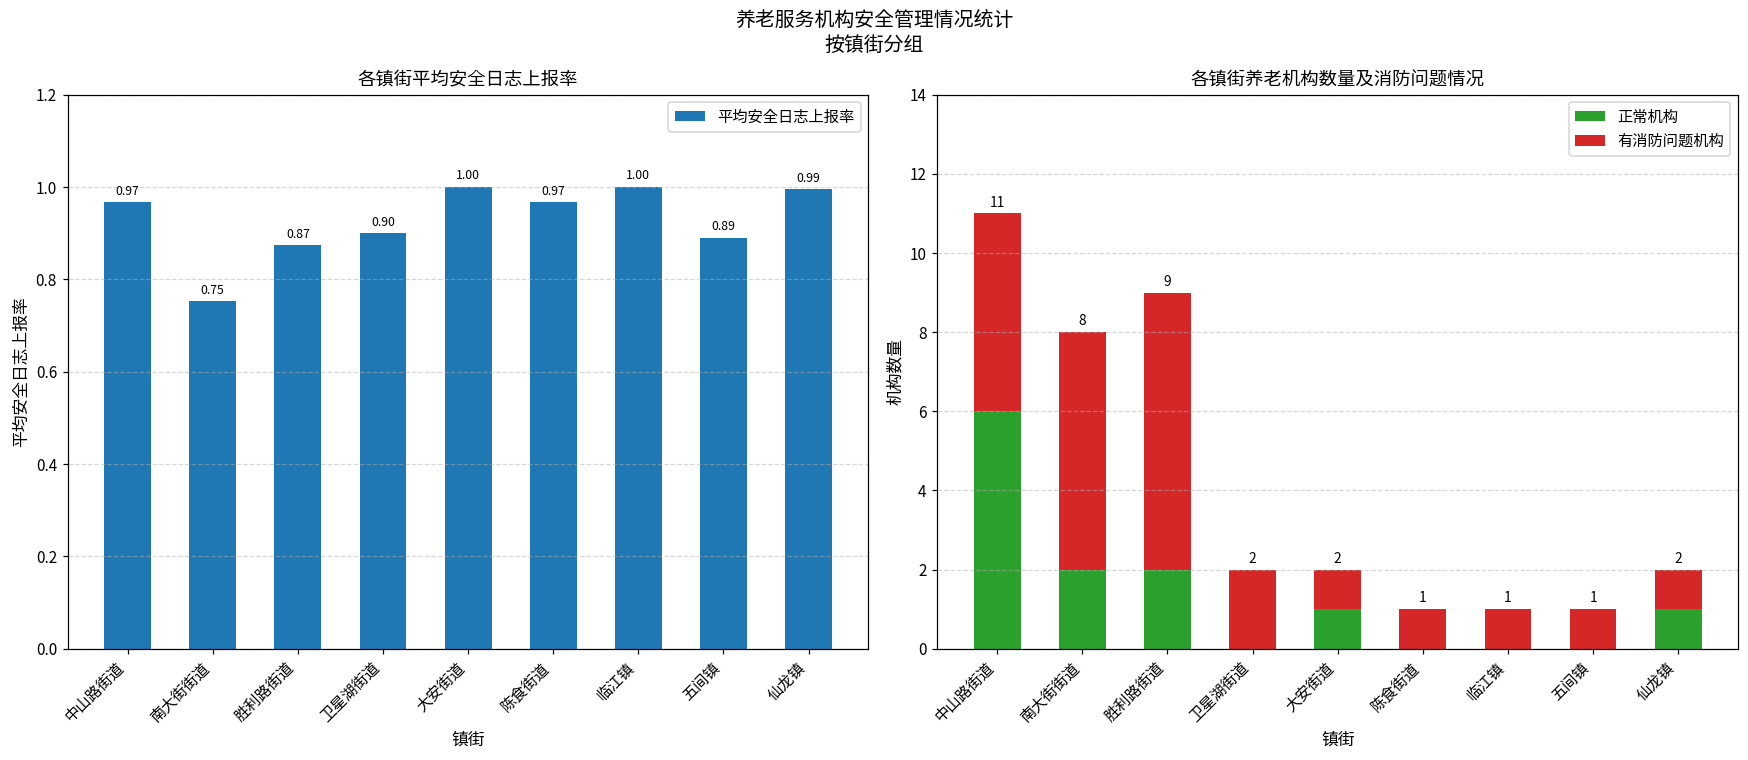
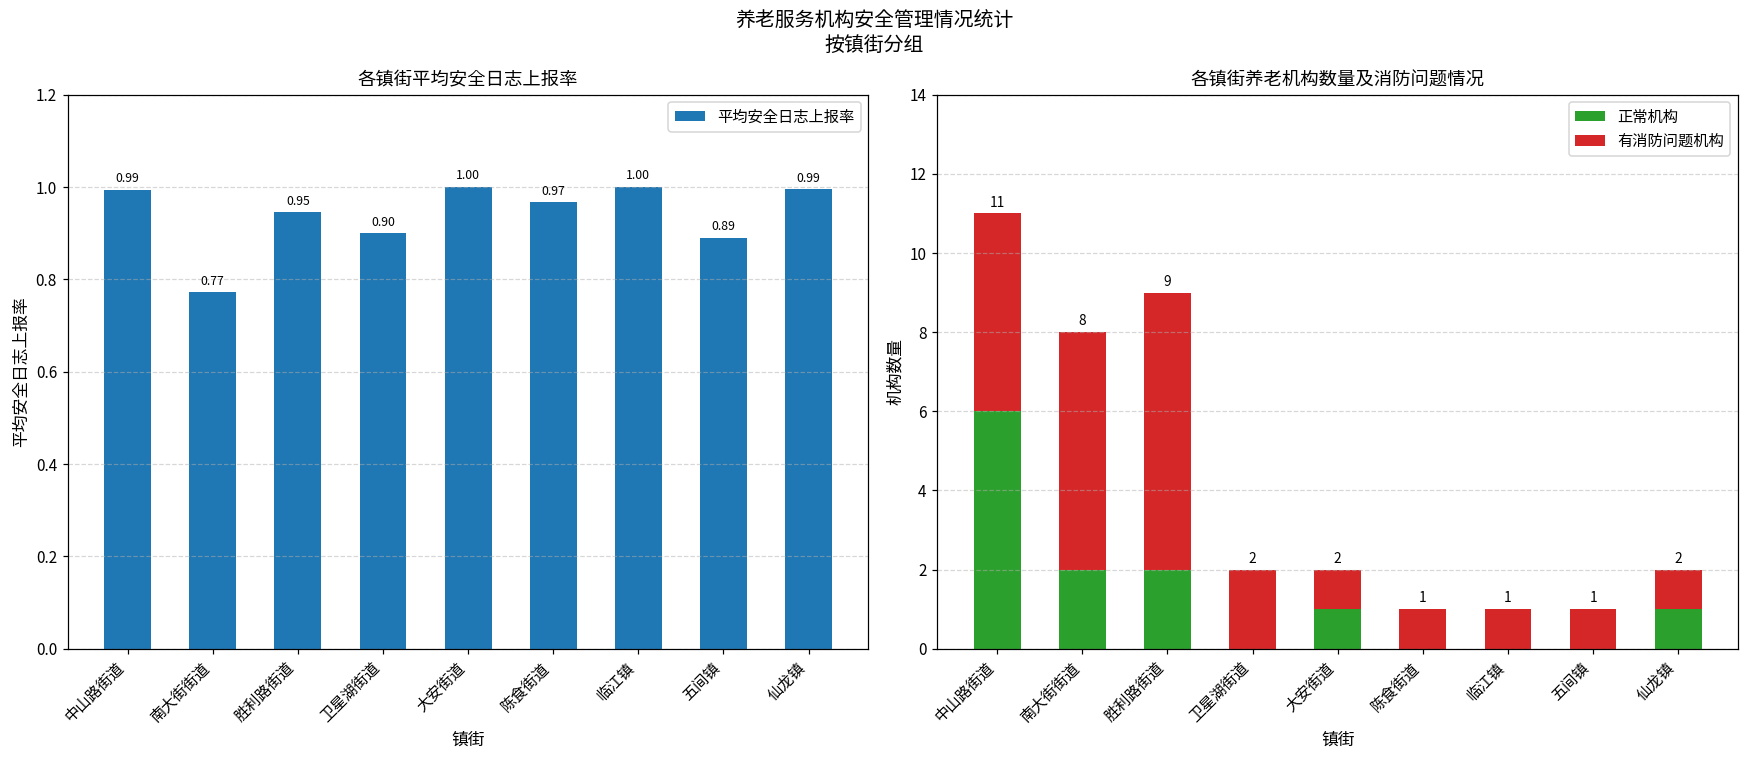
各镇街平均安全日志上报率, 中山路街道: 0.97 -> 0.99
各镇街平均安全日志上报率, 南大街街道: 0.75 -> 0.77
各镇街平均安全日志上报率, 胜利路街道: 0.87 -> 0.95
